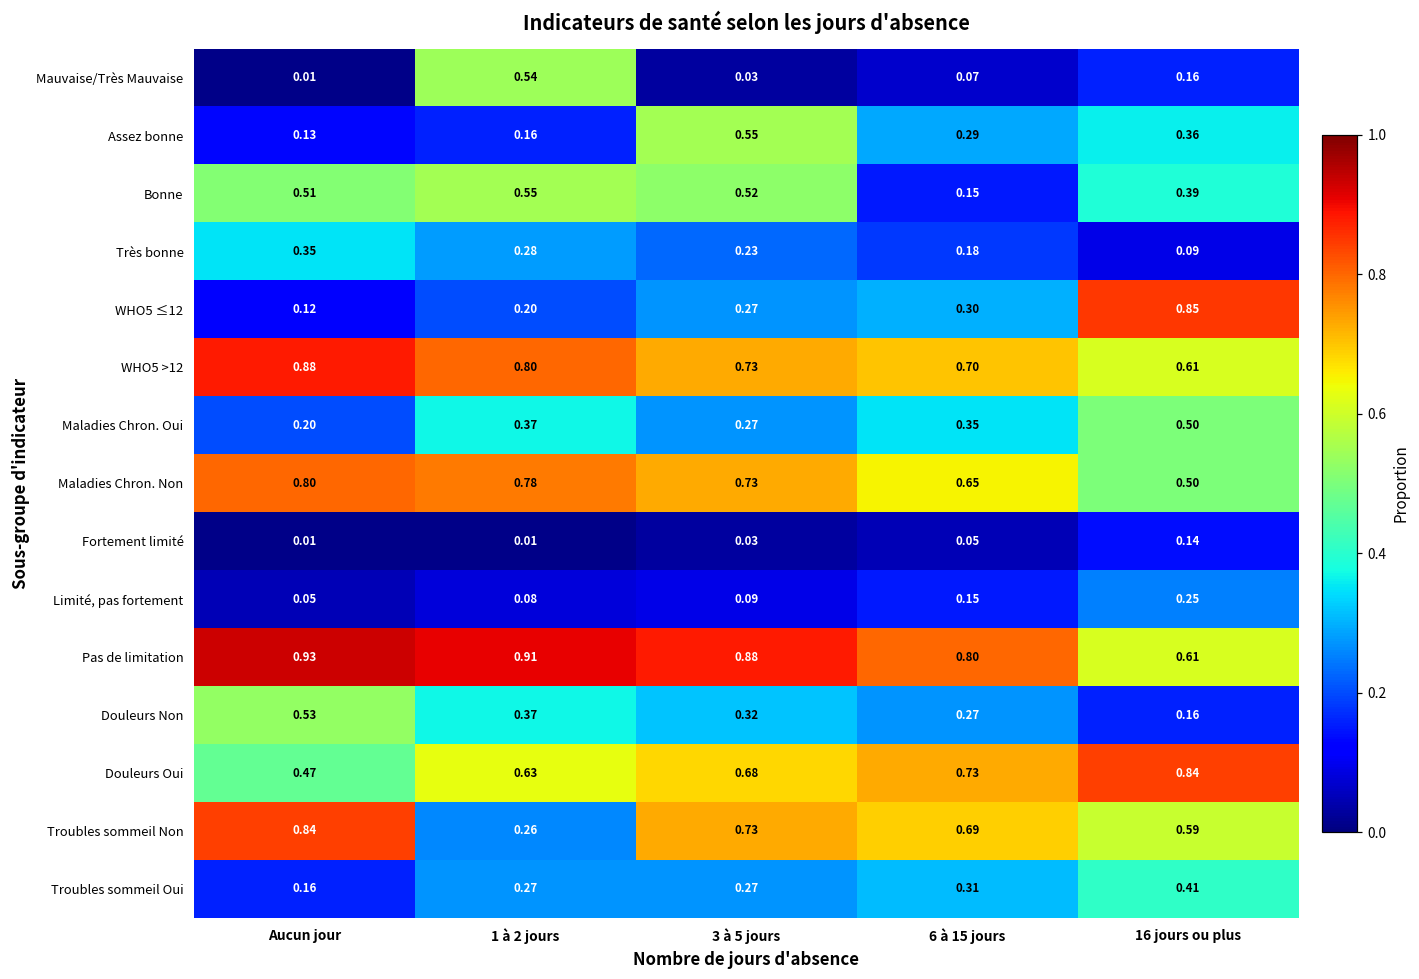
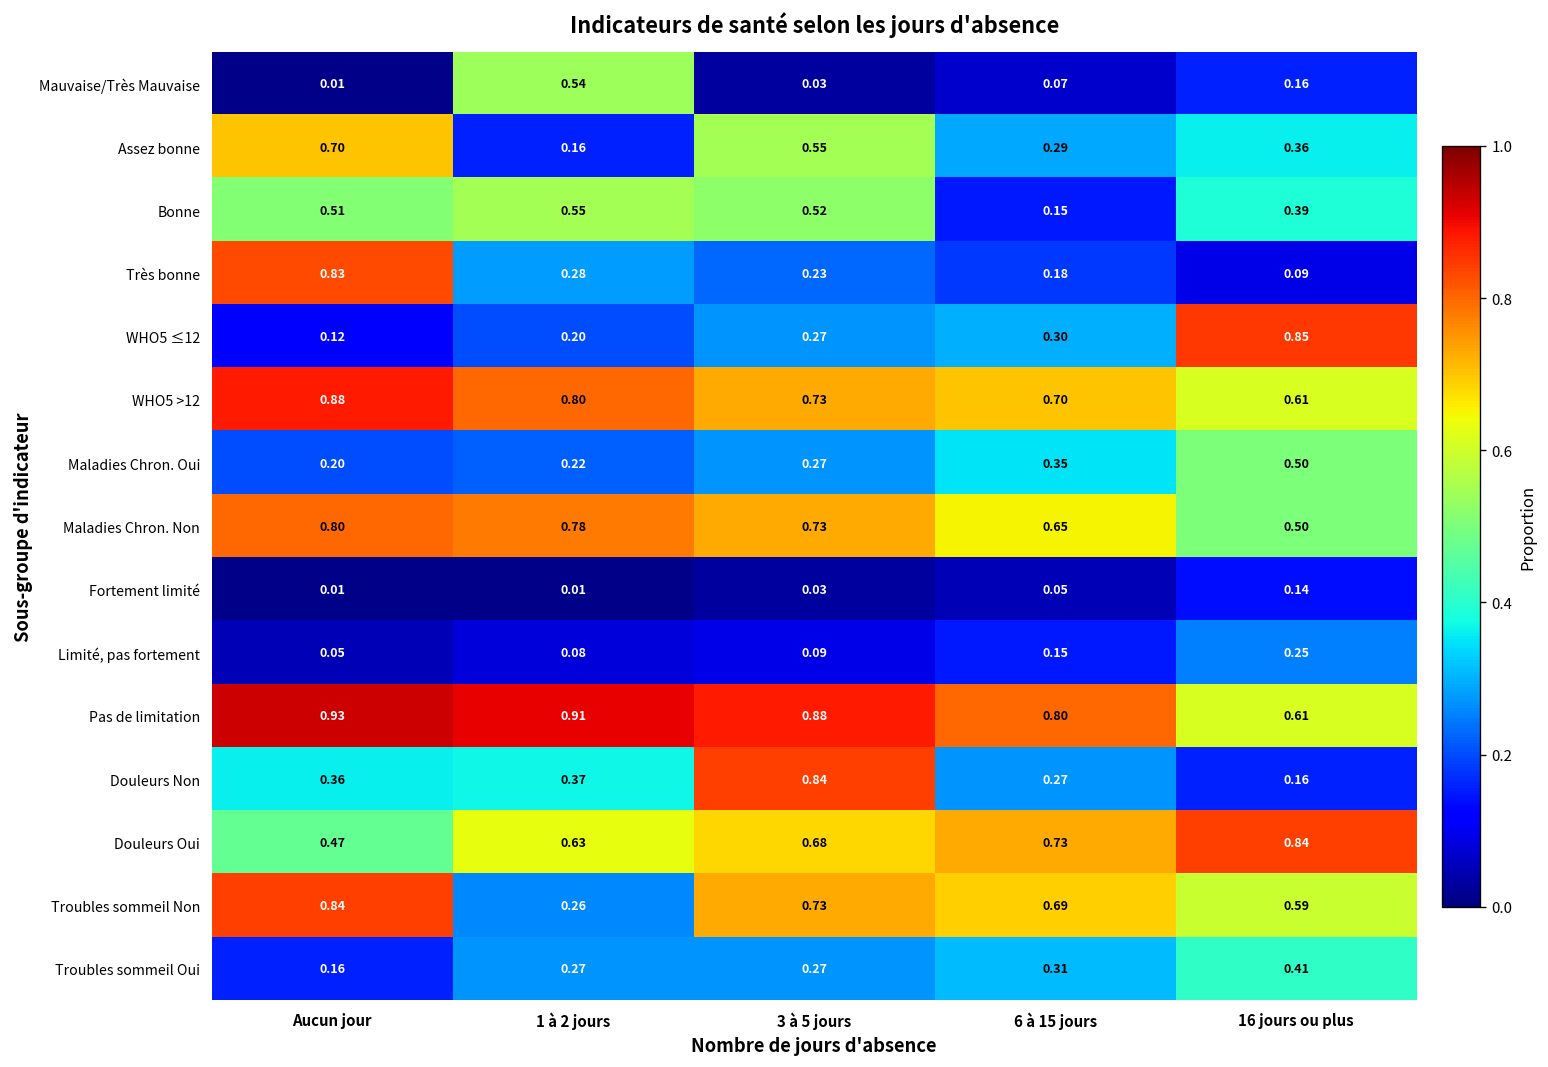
Assez bonne, Aucun jour: 0.13 -> 0.70
Très bonne, Aucun jour: 0.35 -> 0.83
Maladies Chron. Oui, 1 à 2 jours: 0.37 -> 0.22
Douleurs Non, Aucun jour: 0.53 -> 0.36
Douleurs Non, 3 à 5 jours: 0.32 -> 0.84
